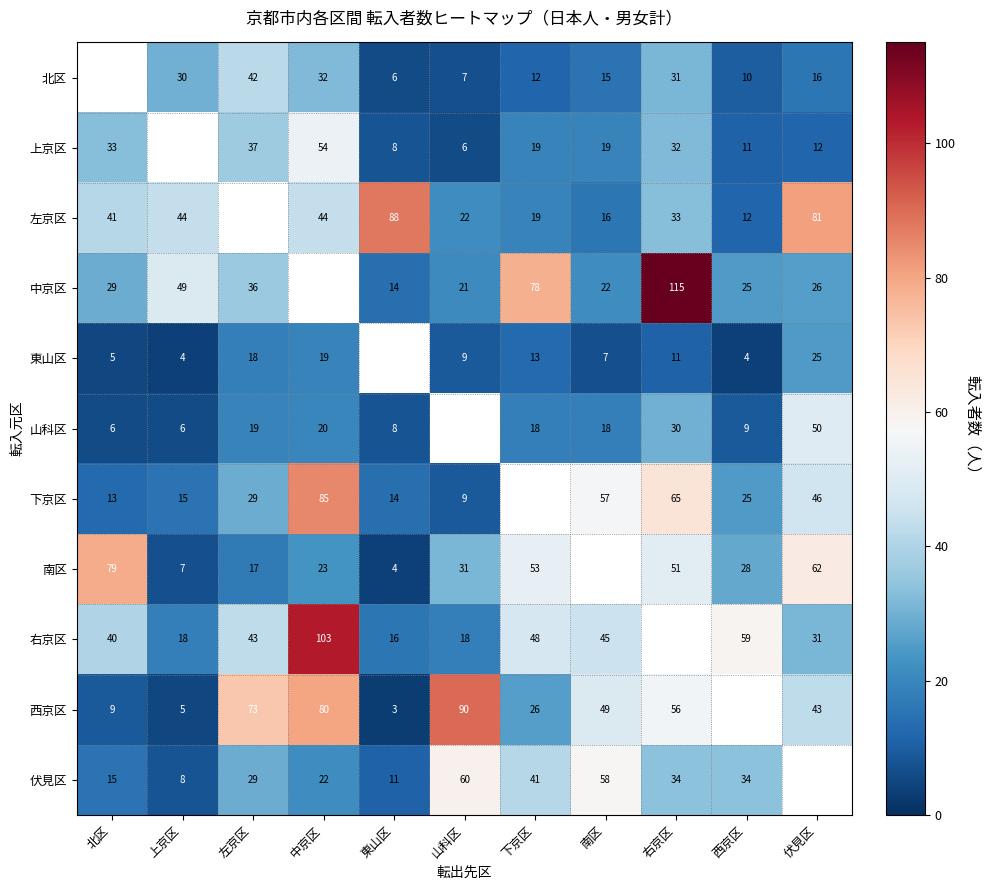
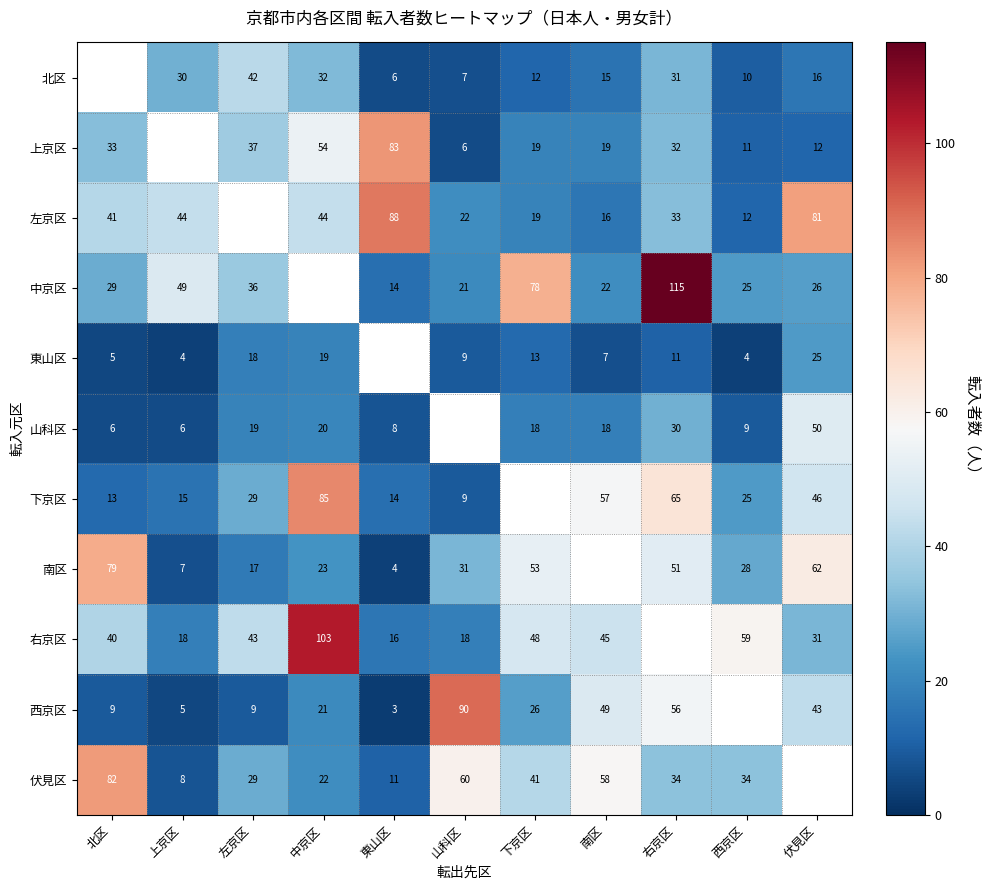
上京区, 東山区: 8 -> 83
西京区, 左京区: 73 -> 9
西京区, 中京区: 80 -> 21
伏見区, 北区: 15 -> 82
